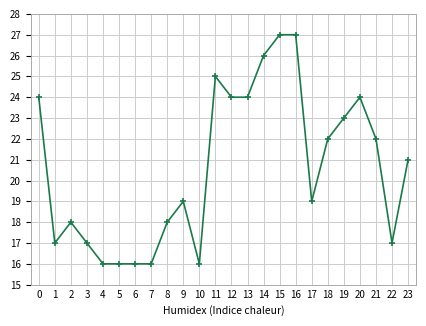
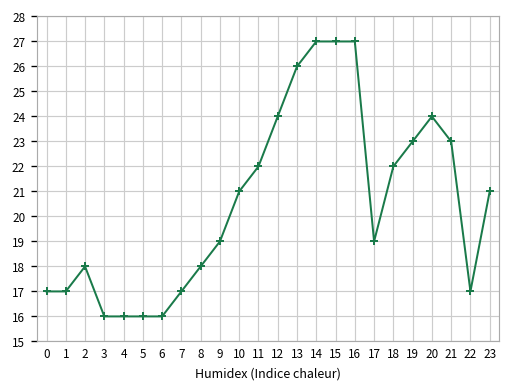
0: 24 -> 17
3: 17 -> 16
7: 16 -> 17
10: 16 -> 21
11: 25 -> 22
13: 24 -> 26
14: 26 -> 27
21: 22 -> 23
